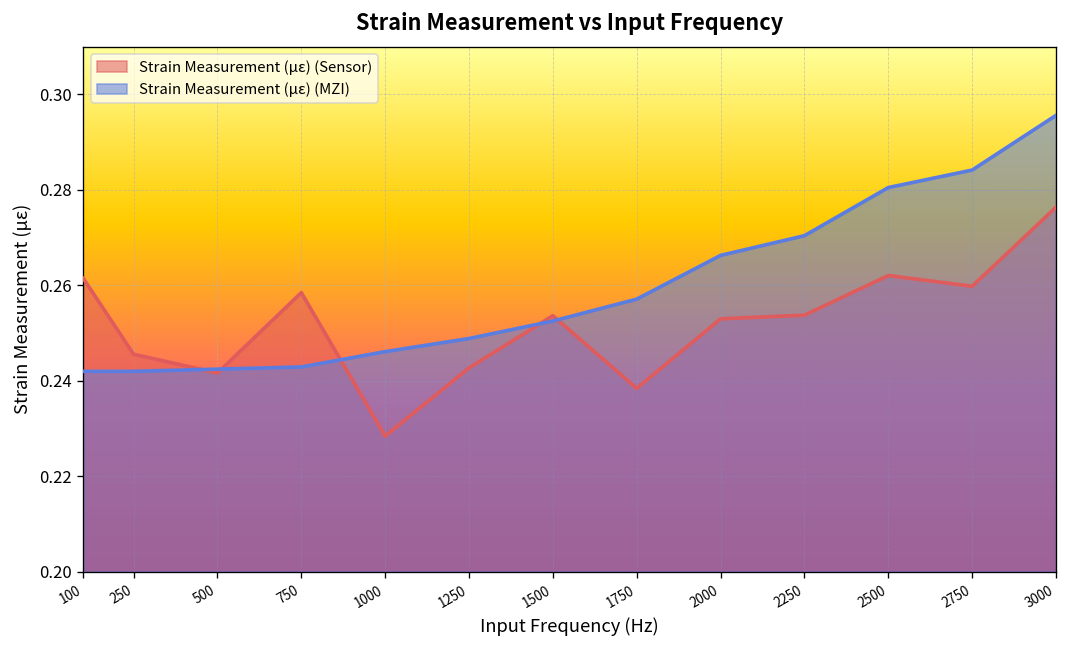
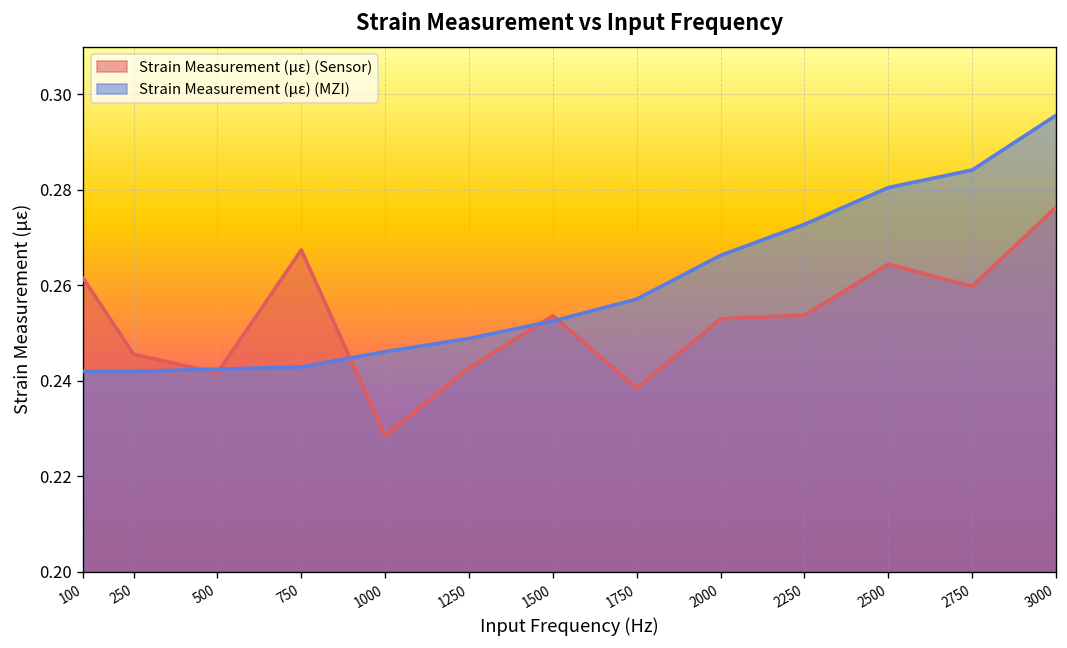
Strain Measurement (με) (Sensor), 750: 0.258 -> 0.267
Strain Measurement (με) (MZI), 2250: 0.270 -> 0.273
Strain Measurement (με) (Sensor), 2500: 0.262 -> 0.264
